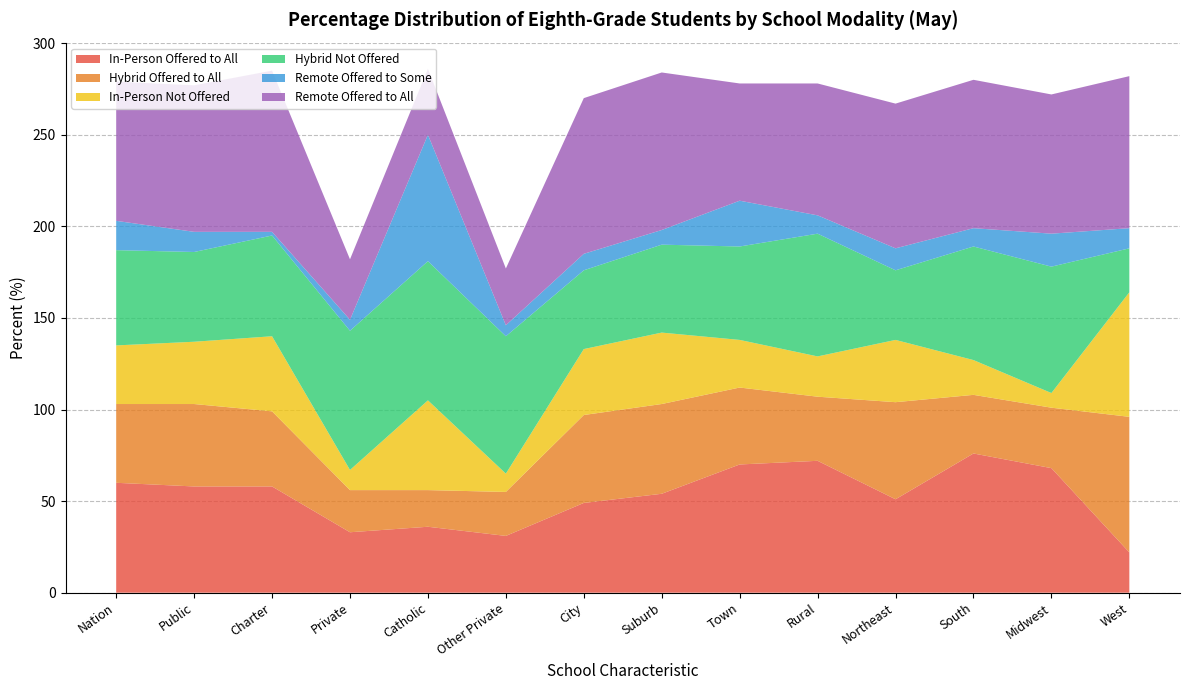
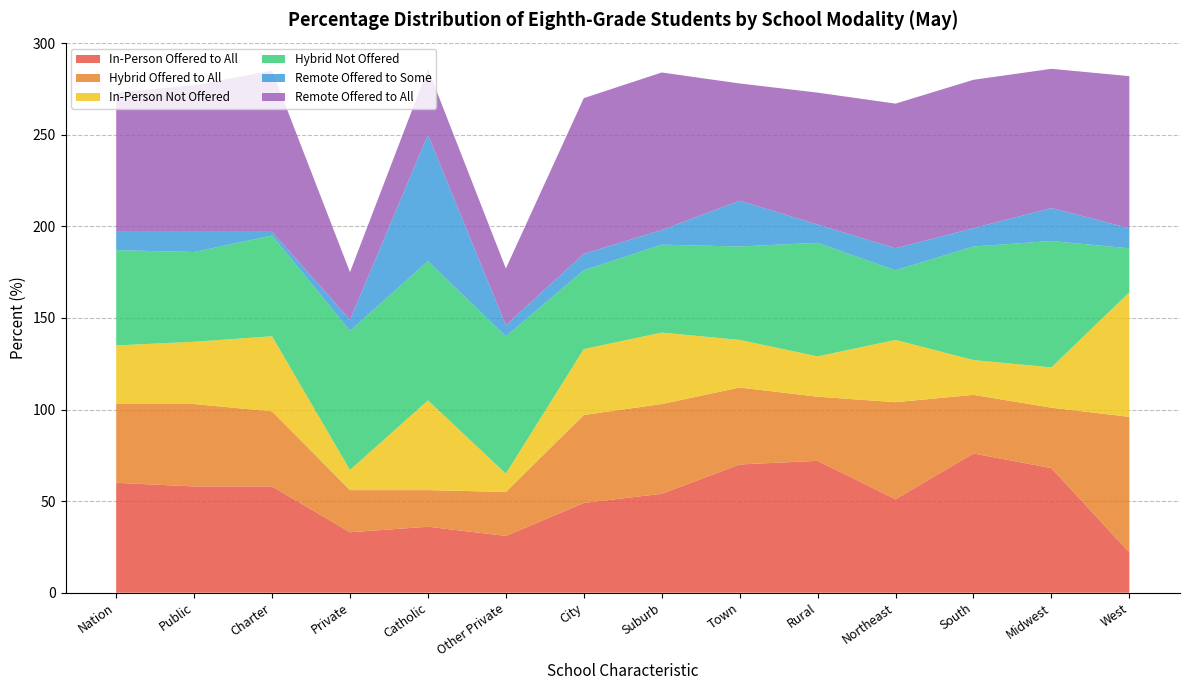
Remote Offered to Some, Nation: 16 -> 10
Remote Offered to All, Private: 33 -> 26
Hybrid Not Offered, Rural: 67 -> 62
In-Person Not Offered, Midwest: 8 -> 22
